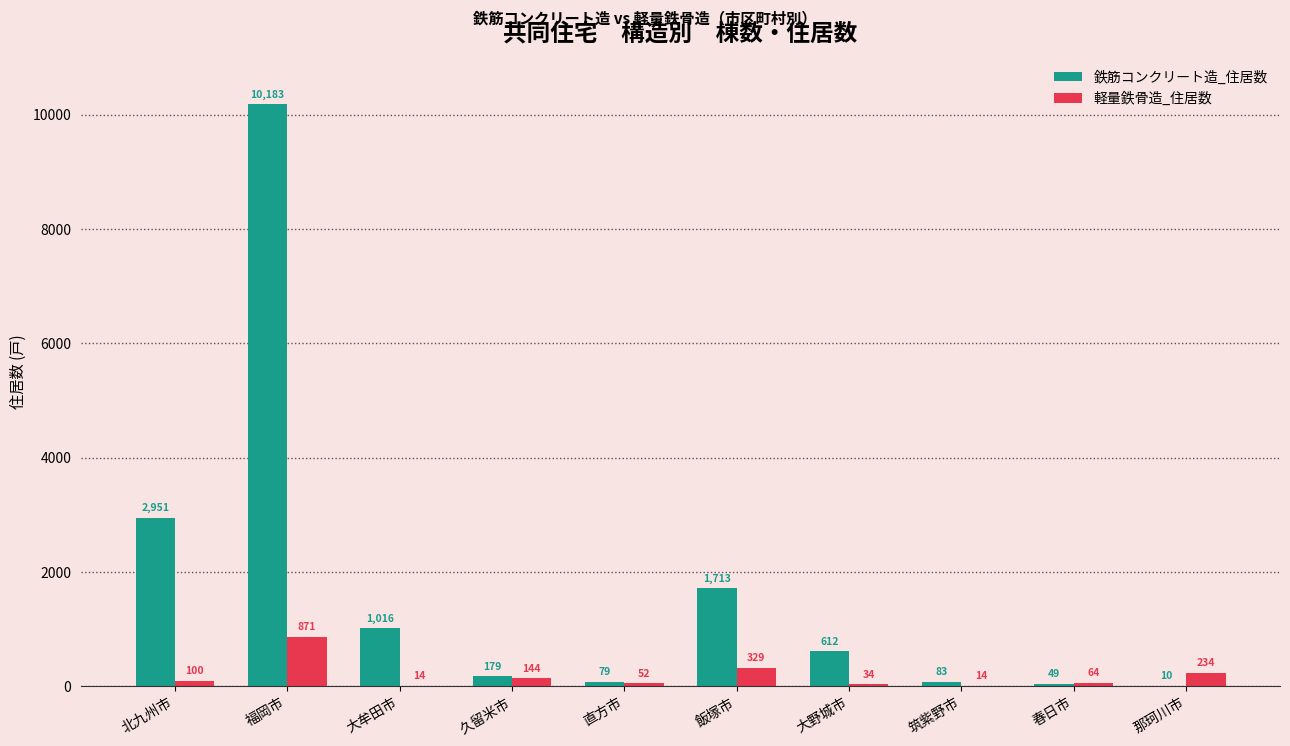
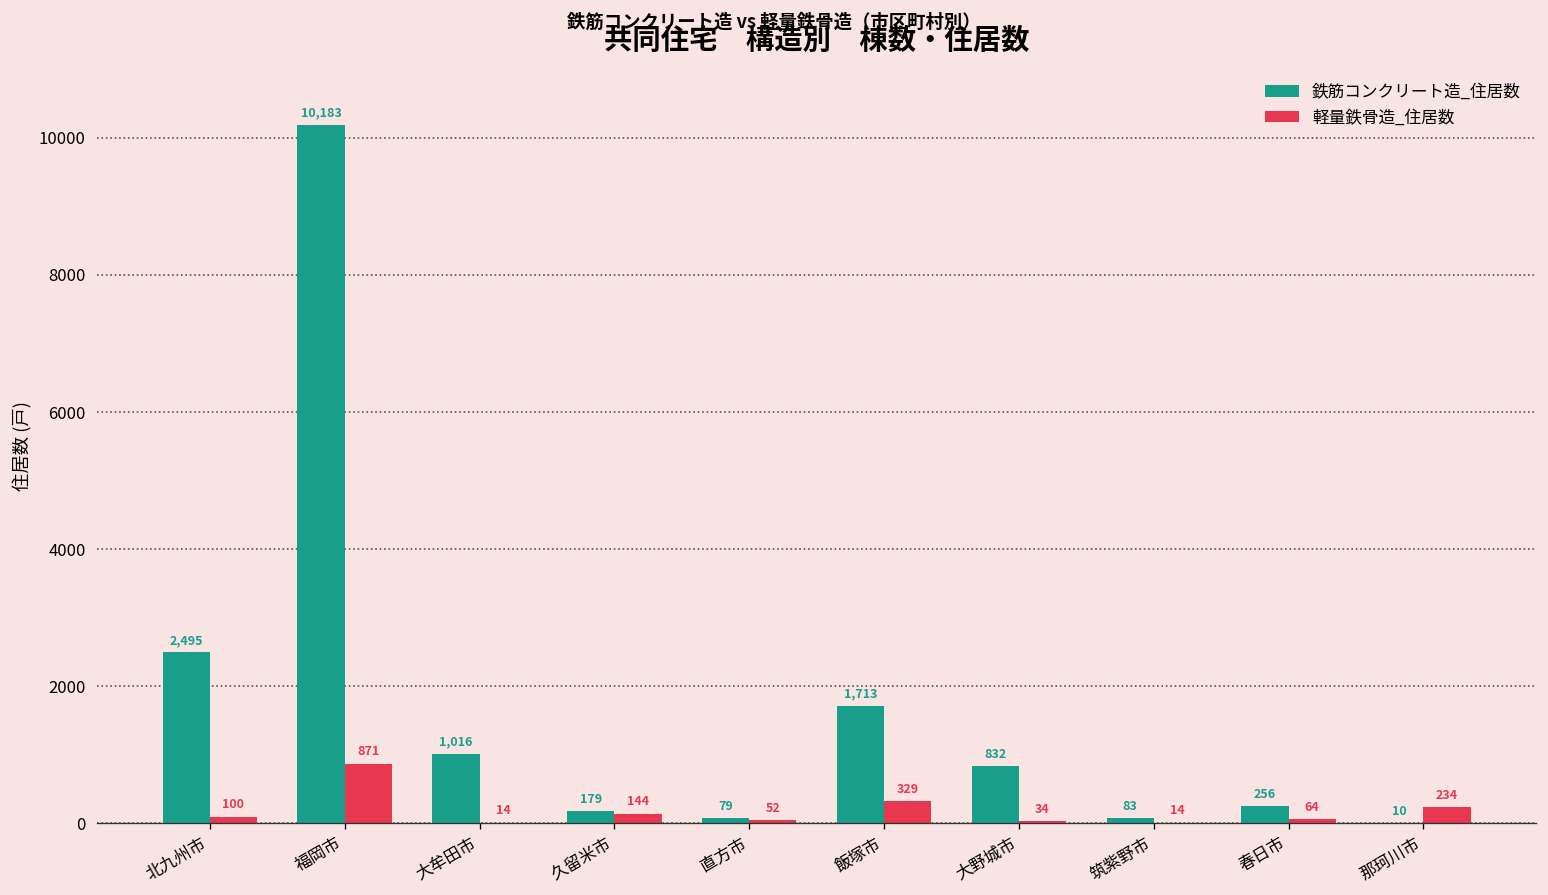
鉄筋コンクリート造_住居数, 北九州市: 2,951 -> 2,495
鉄筋コンクリート造_住居数, 大野城市: 612 -> 832
鉄筋コンクリート造_住居数, 春日市: 49 -> 256
